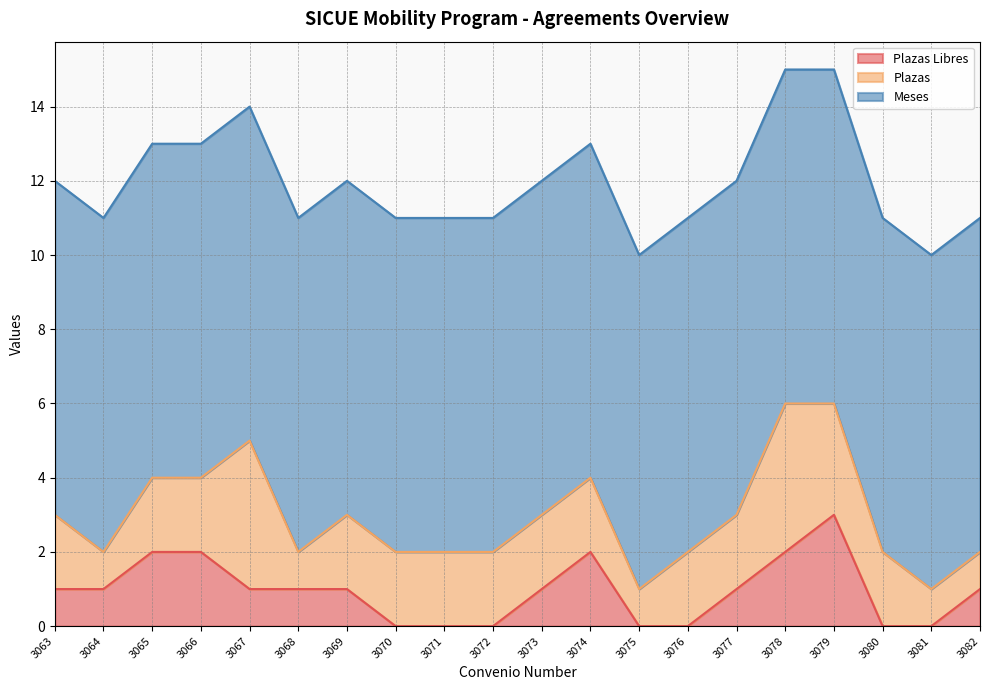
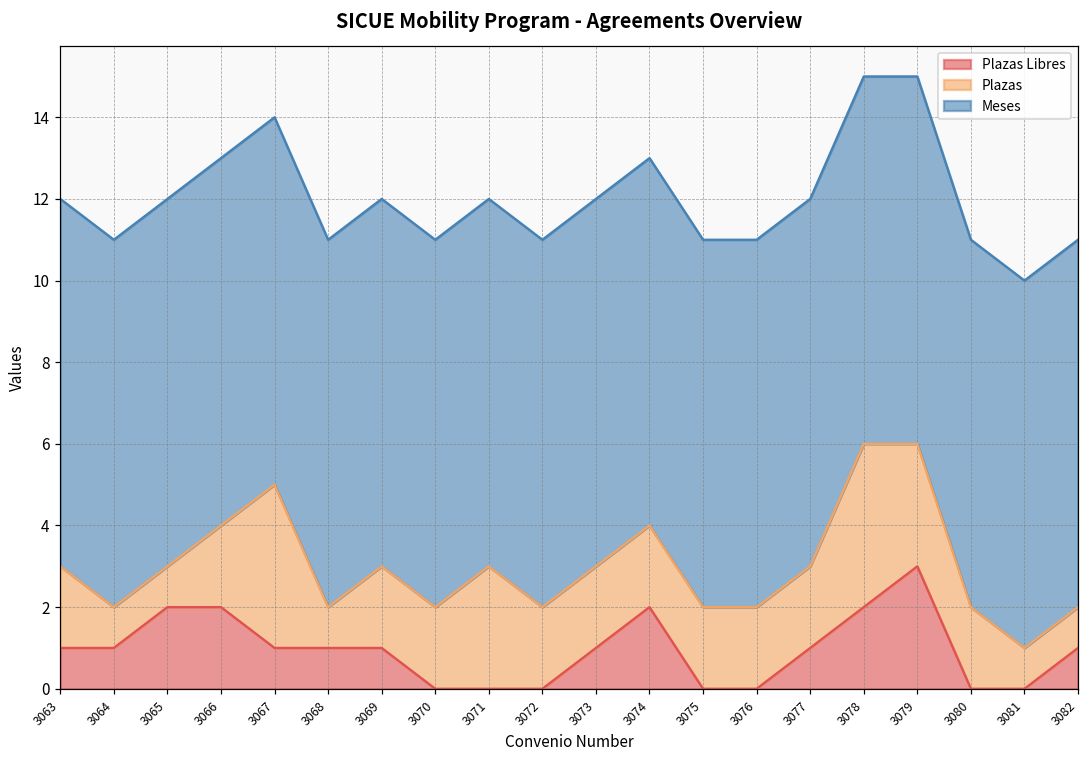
Plazas, 3065: 2 -> 1
Plazas, 3071: 2 -> 3
Plazas, 3075: 1 -> 2
